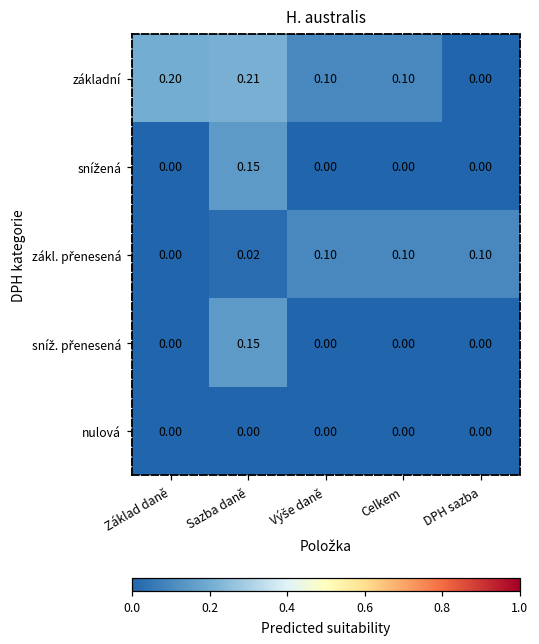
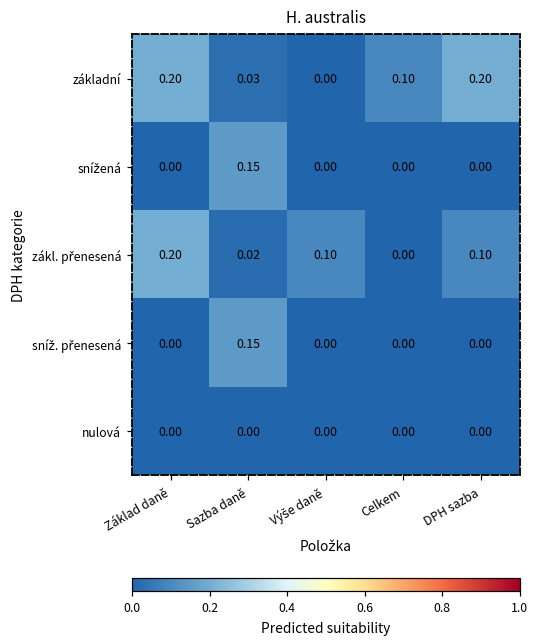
základní, Sazba daně: 0.21 -> 0.03
základní, Výše daně: 0.10 -> 0.00
základní, DPH sazba: 0.00 -> 0.20
zákl. přenesená, Základ daně: 0.00 -> 0.20
zákl. přenesená, Celkem: 0.10 -> 0.00
